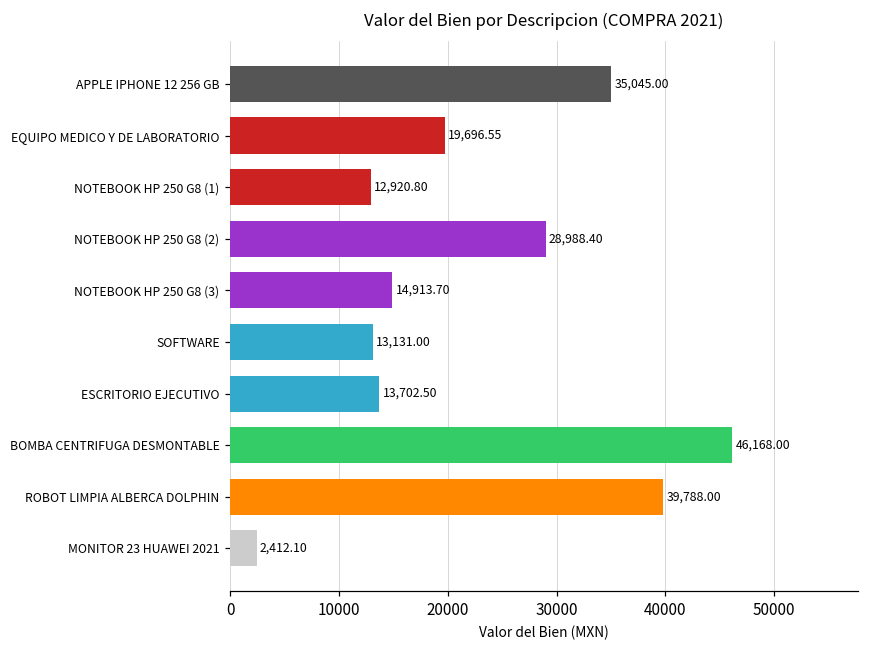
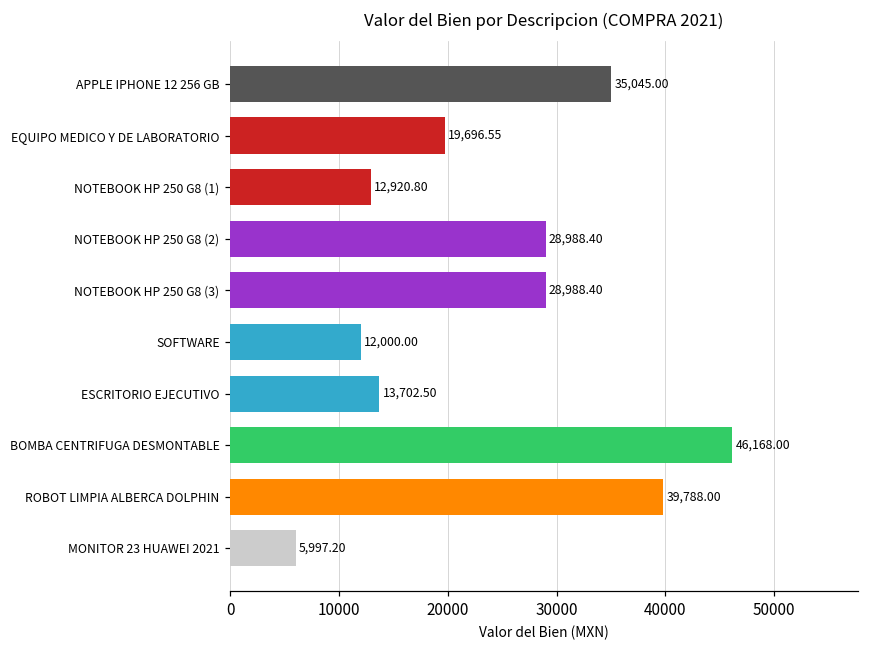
NOTEBOOK HP 250 G8 (3): 14,913.70 -> 28,988.40
SOFTWARE: 13,131.00 -> 12,000.00
MONITOR 23 HUAWEI 2021: 2,412.10 -> 5,997.20
